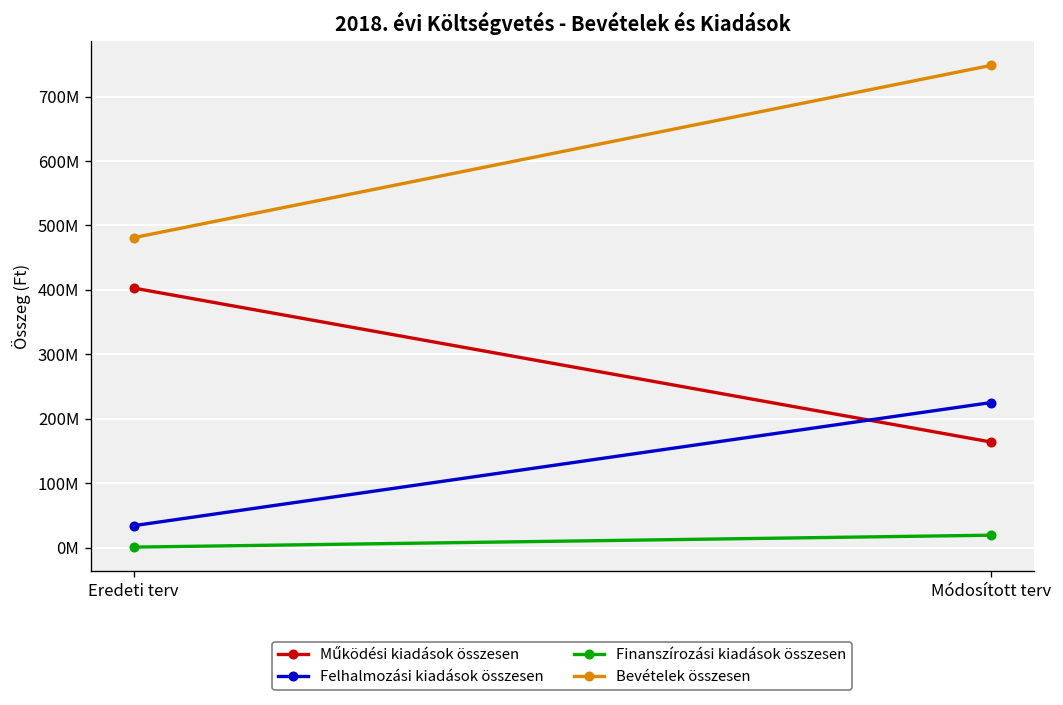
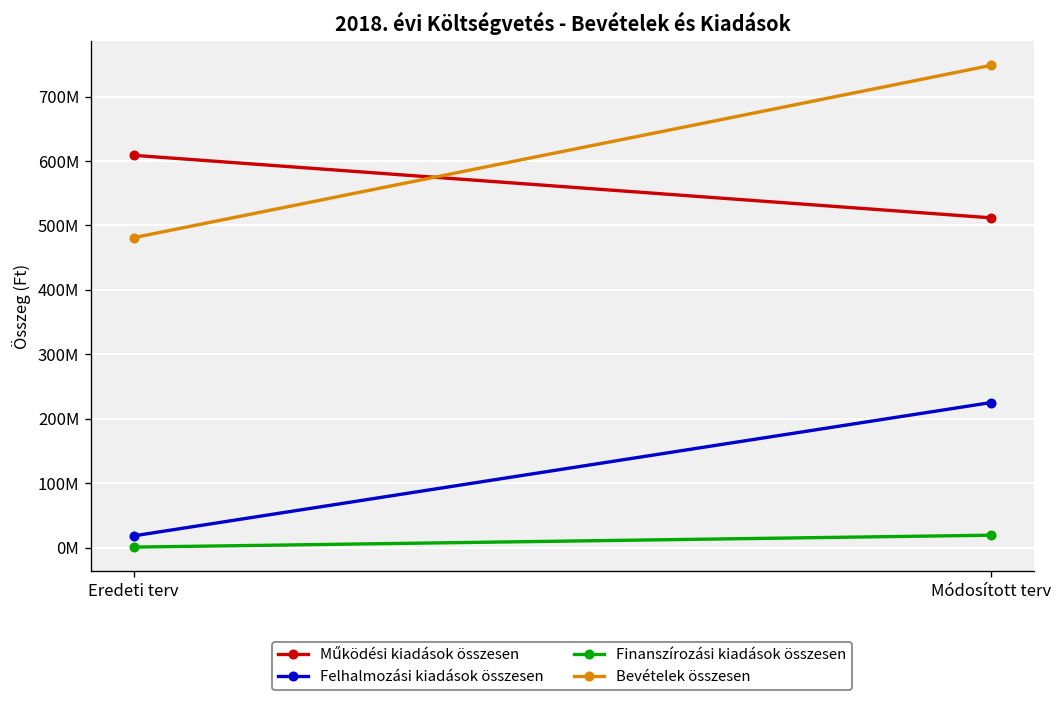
Működési kiadások összesen, Eredeti terv: 400000000 -> 610000000
Felhalmozási kiadások összesen, Eredeti terv: 30000000 -> 20000000
Működési kiadások összesen, Módosított terv: 160000000 -> 510000000
